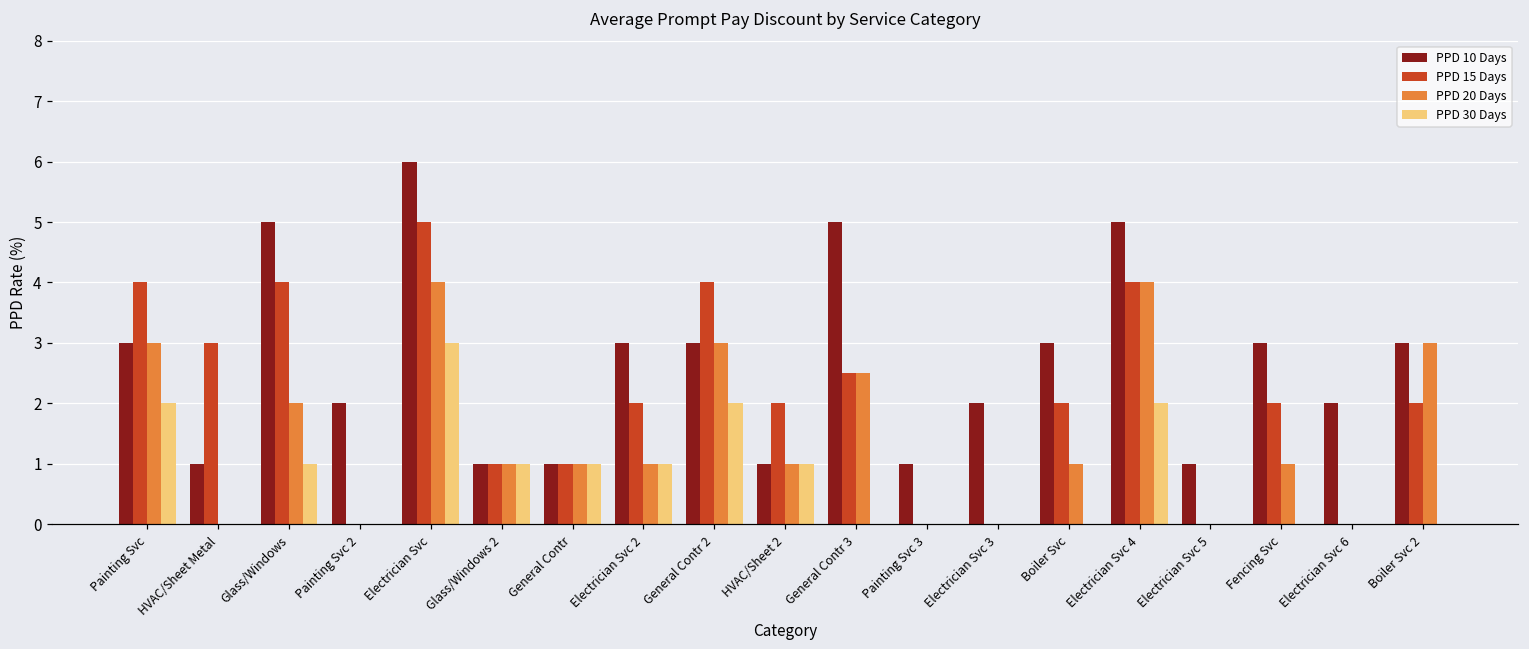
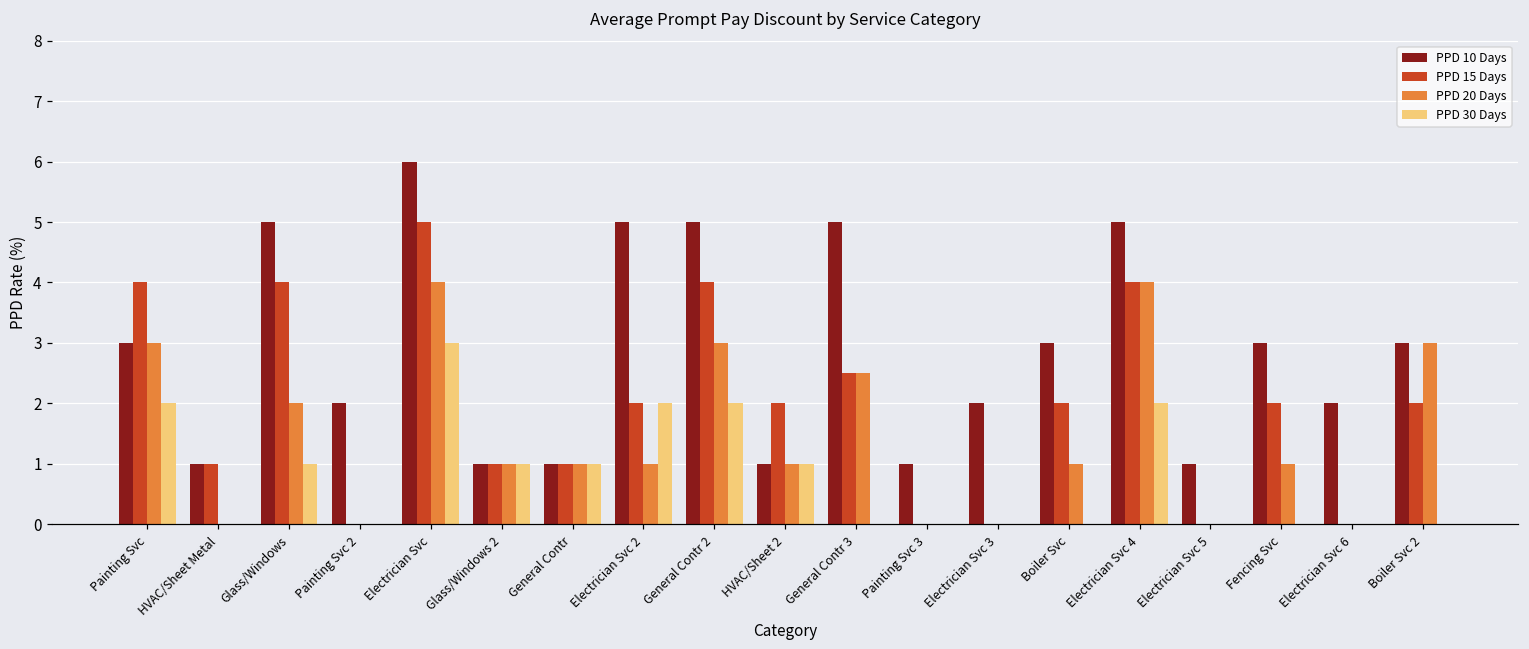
PPD 15 Days, HVAC/Sheet Metal: 3.0 -> 1.0
PPD 10 Days, Electrician Svc 2: 3.0 -> 5.0
PPD 30 Days, Electrician Svc 2: 1.0 -> 2.0
PPD 10 Days, General Contr 2: 3.0 -> 5.0
